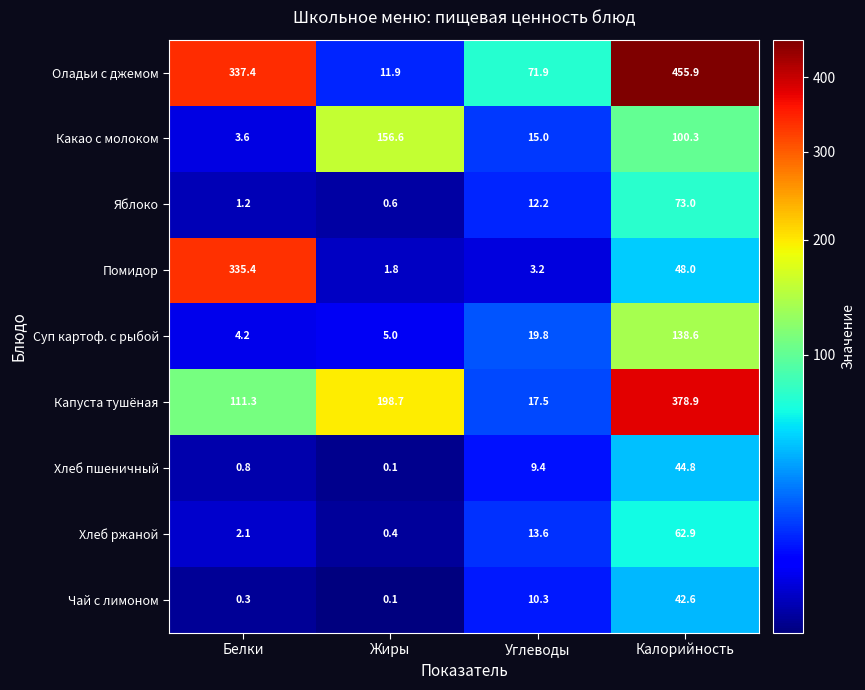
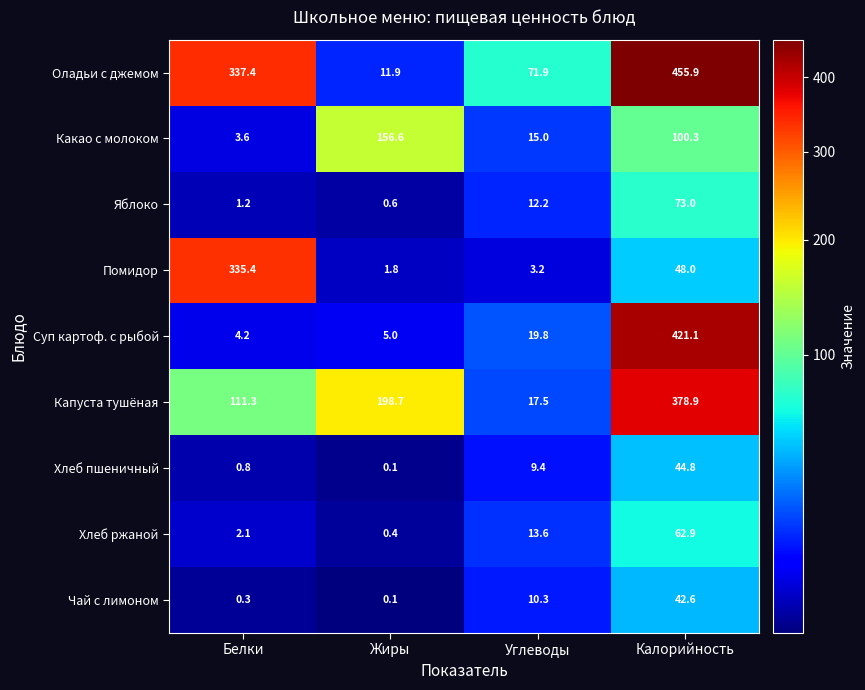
Суп картоф. с рыбой, Калорийность: 138.6 -> 421.1
